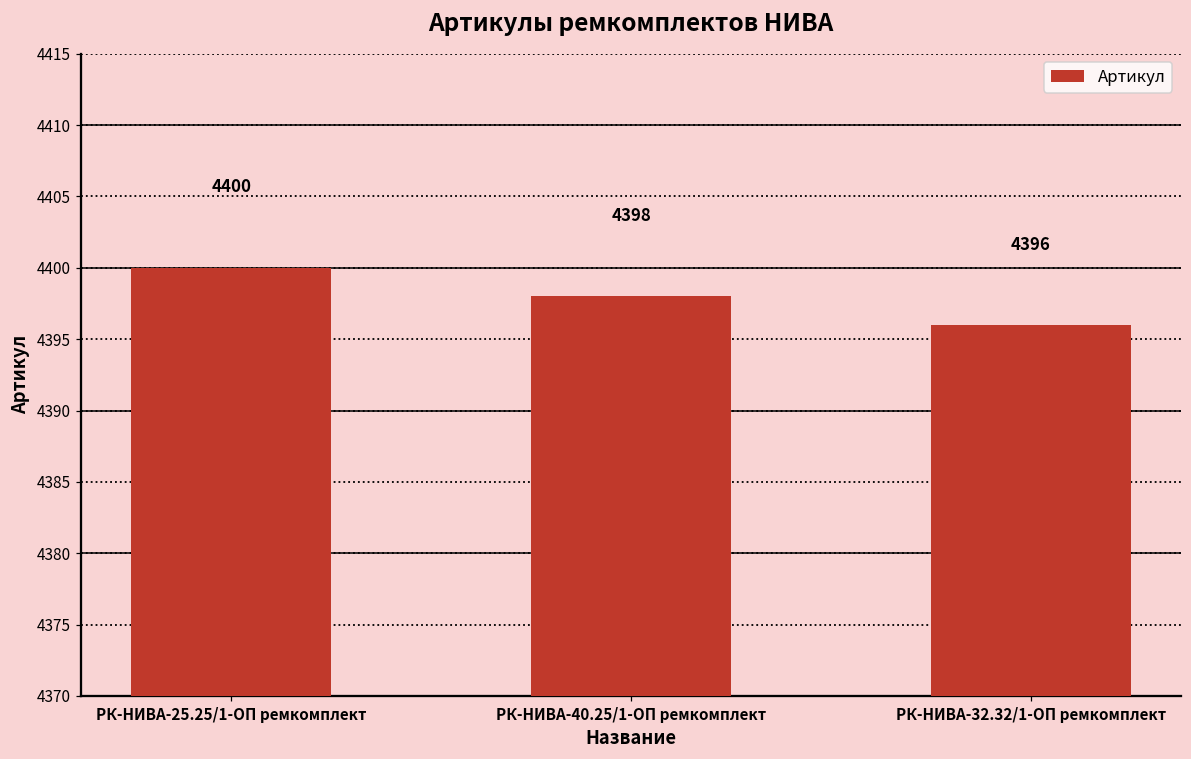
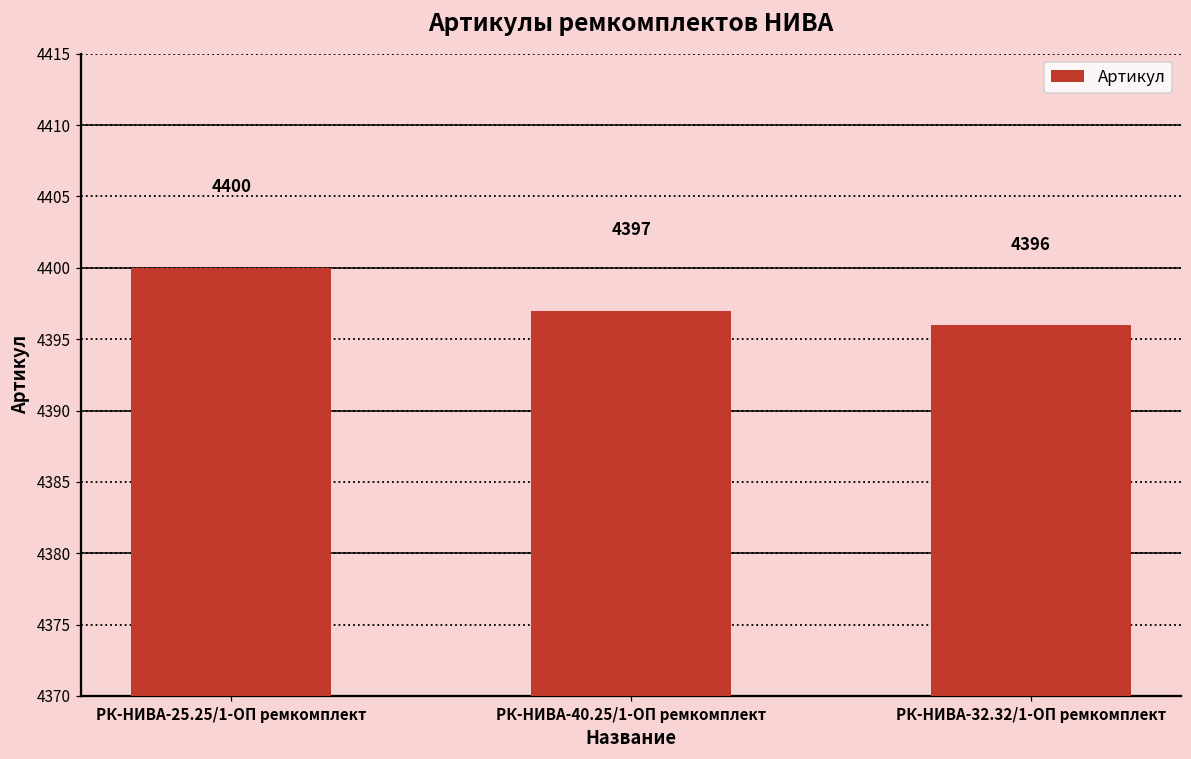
РК-НИВА-40.25/1-ОП ремкомплект: 4398 -> 4397
